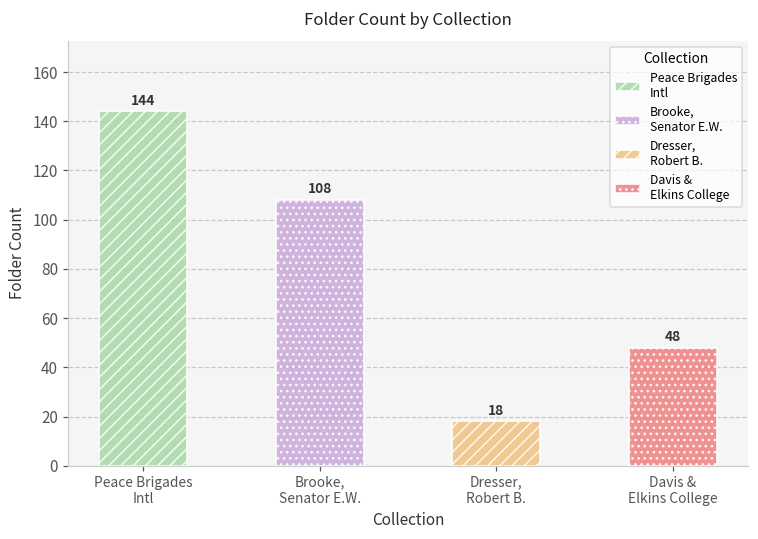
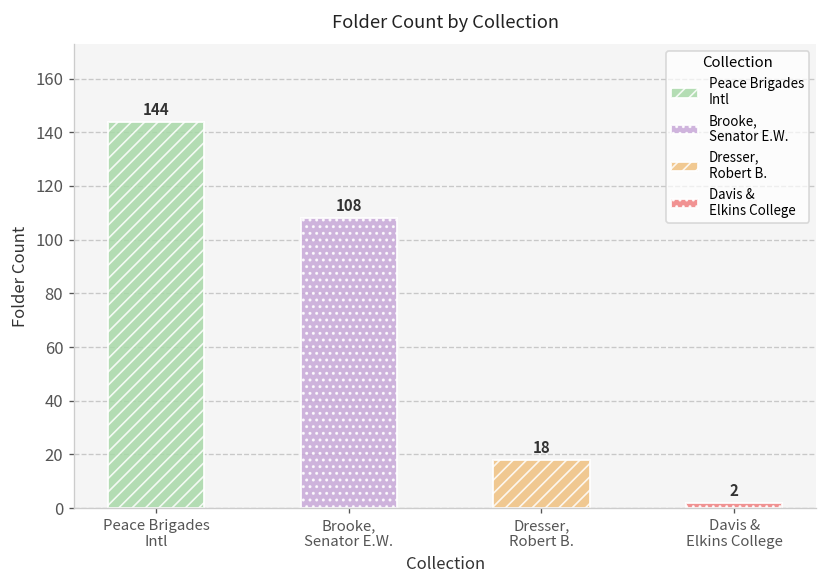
Davis & Elkins College: 48 -> 2
